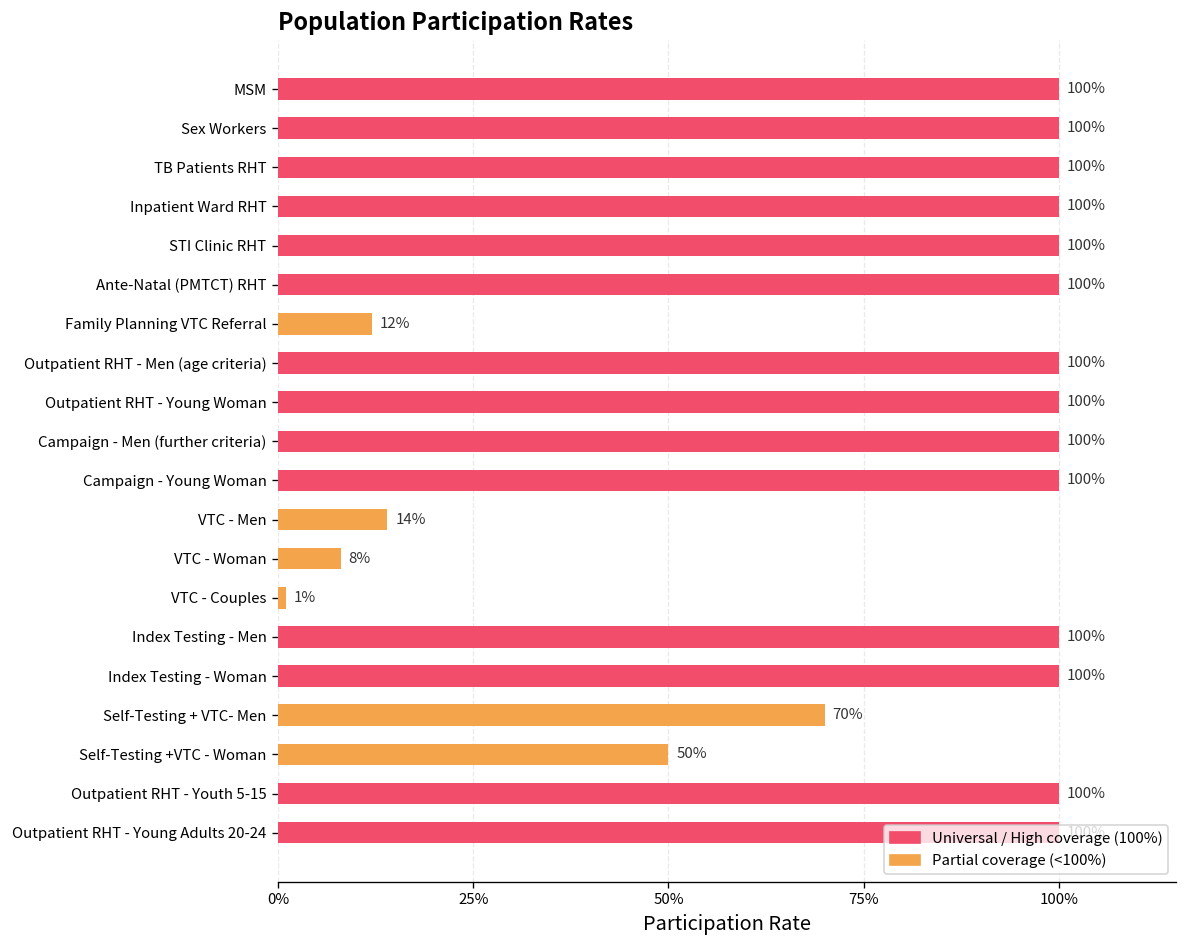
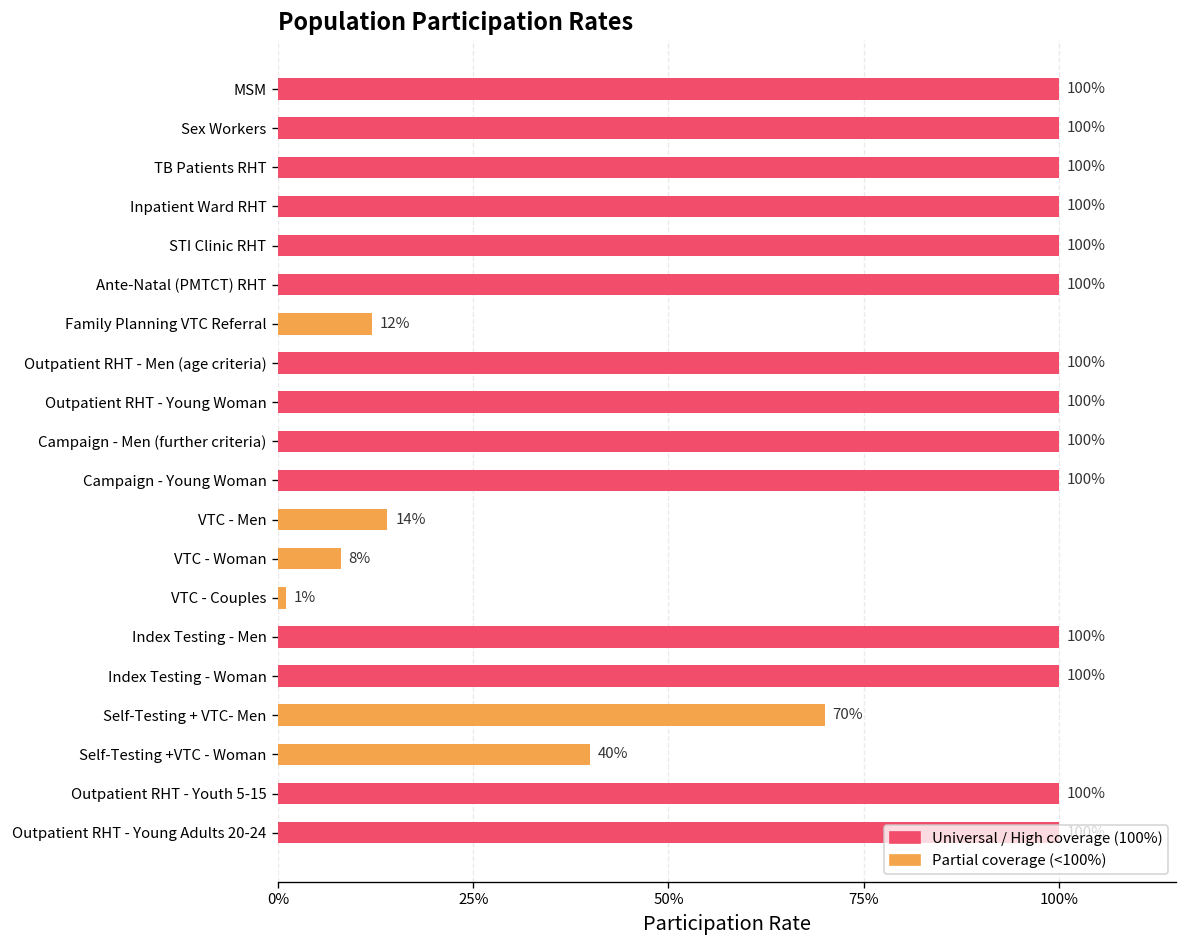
Self-Testing +VTC - Woman: 50% -> 40%
